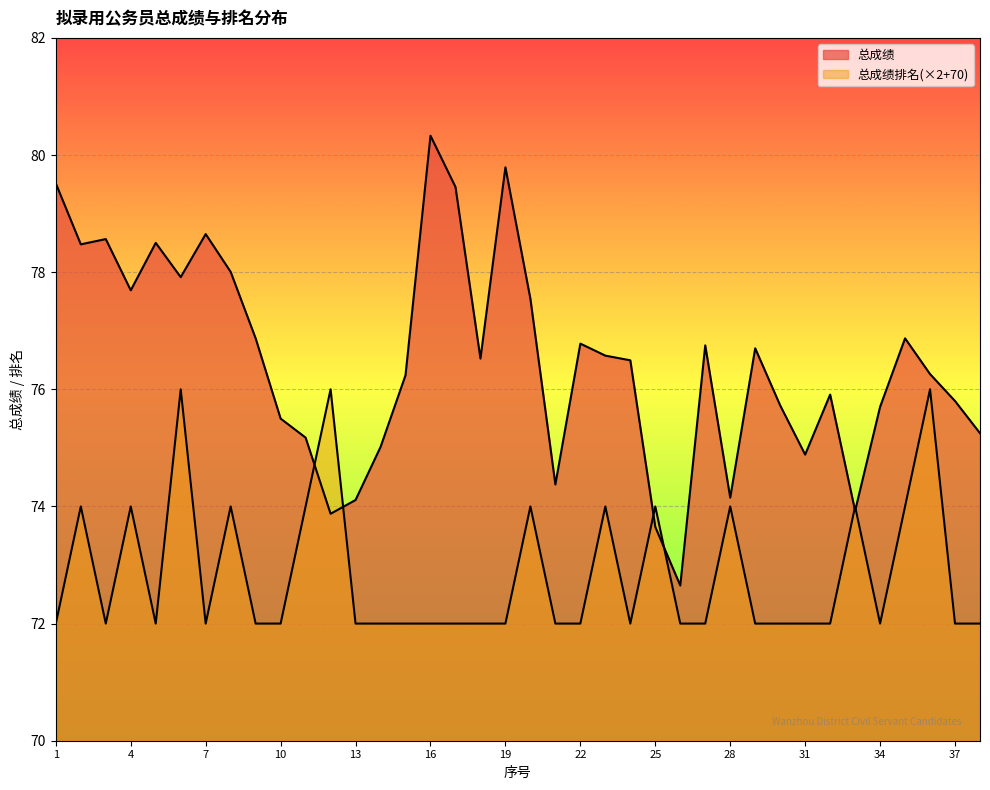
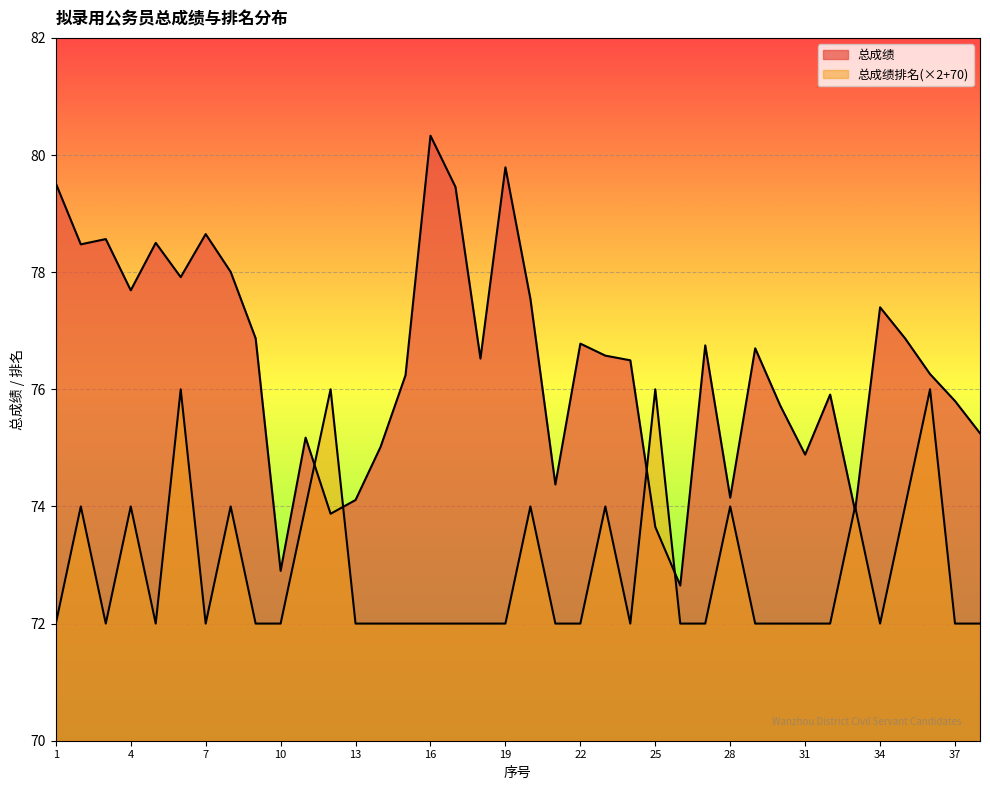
总成绩, 10: 75.5 -> 72.9
总成绩排名(×2+70), 25: 74.0 -> 76.0
总成绩, 34: 75.7 -> 77.4
